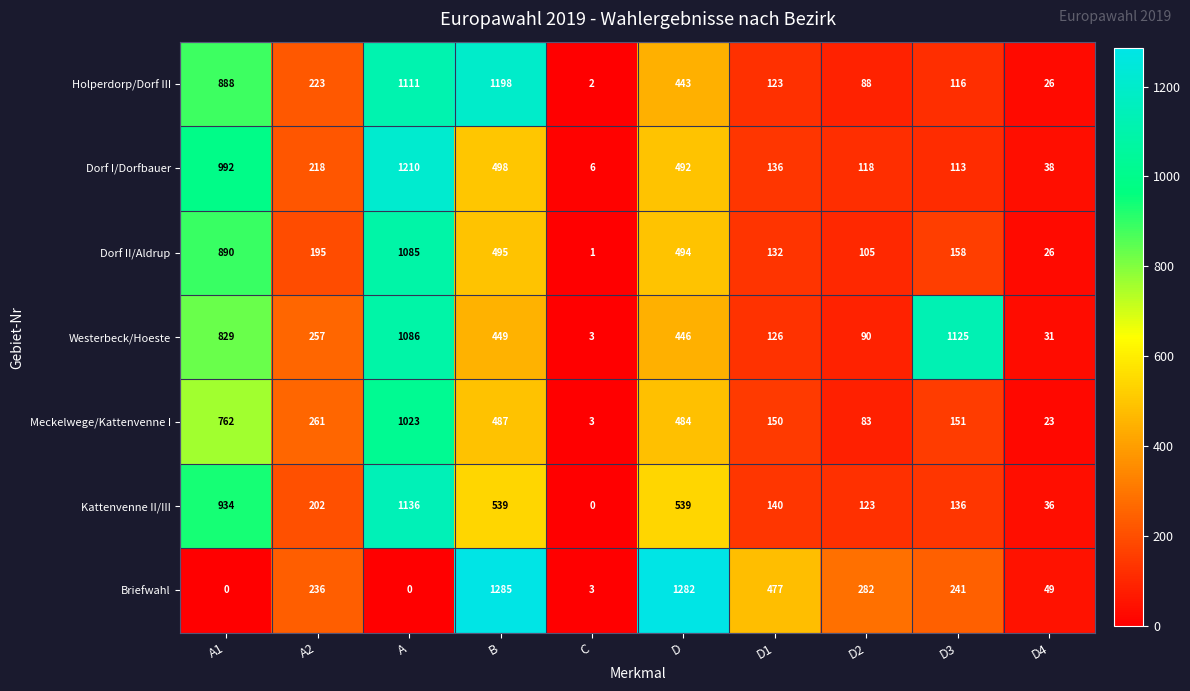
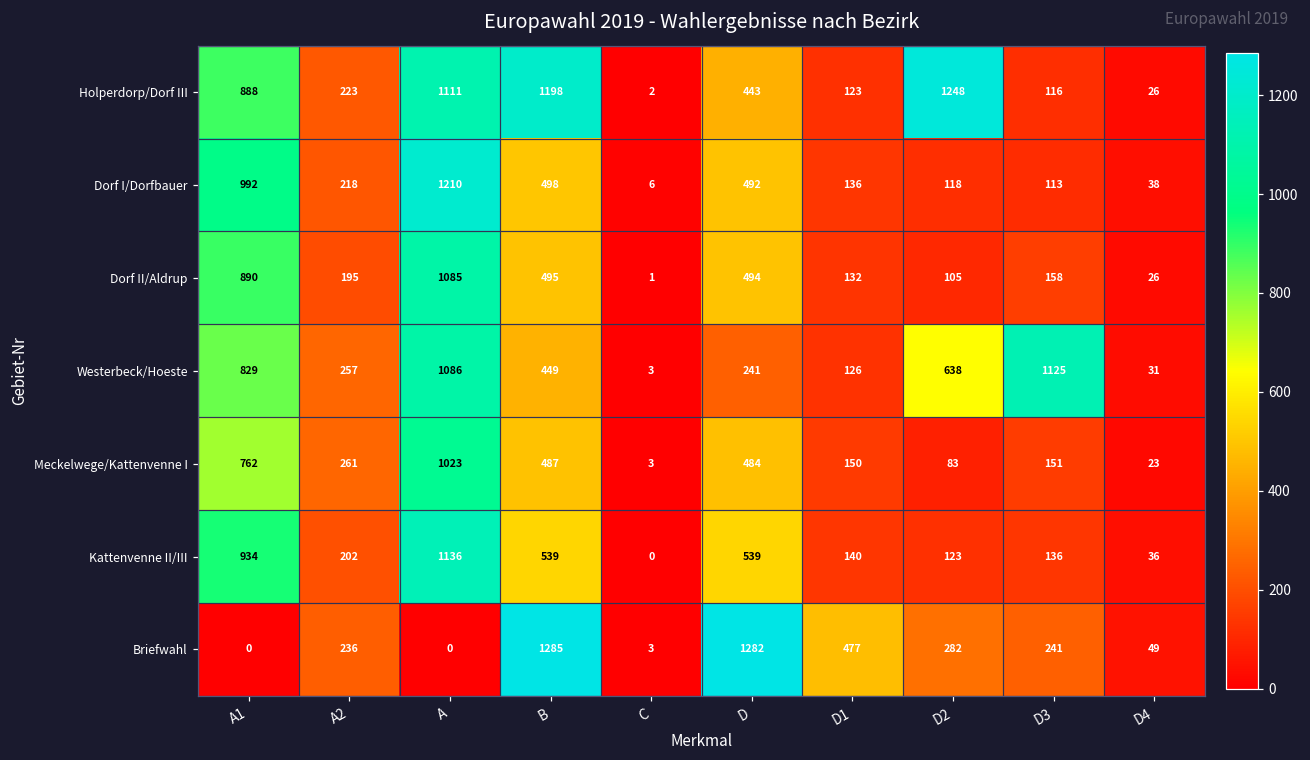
Holperdorp/Dorf III, D2: 88 -> 1248
Westerbeck/Hoeste, D: 446 -> 241
Westerbeck/Hoeste, D2: 90 -> 638
